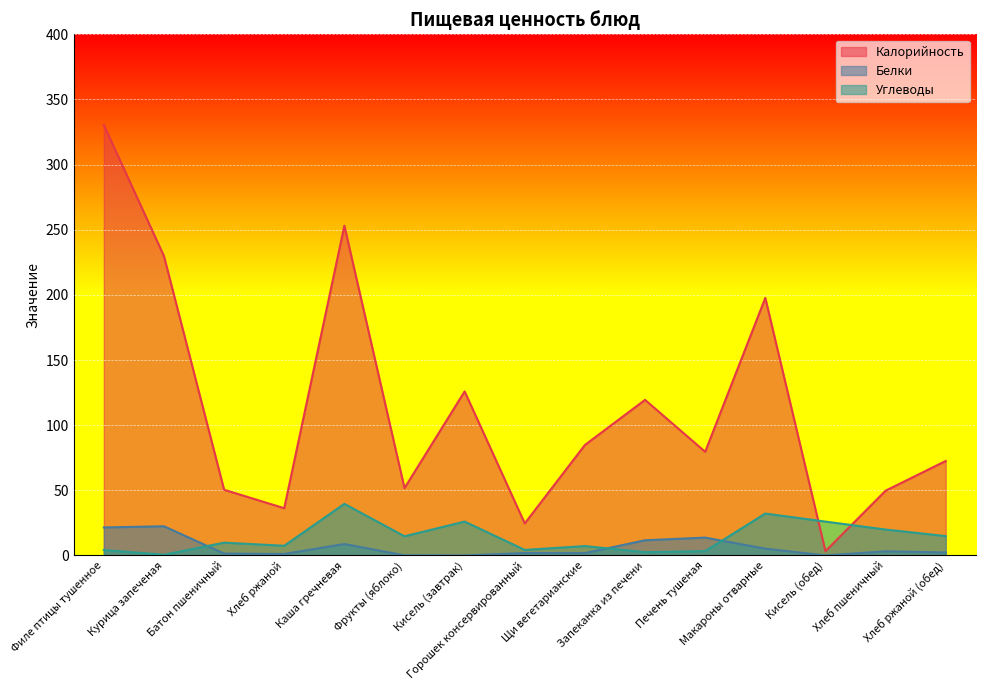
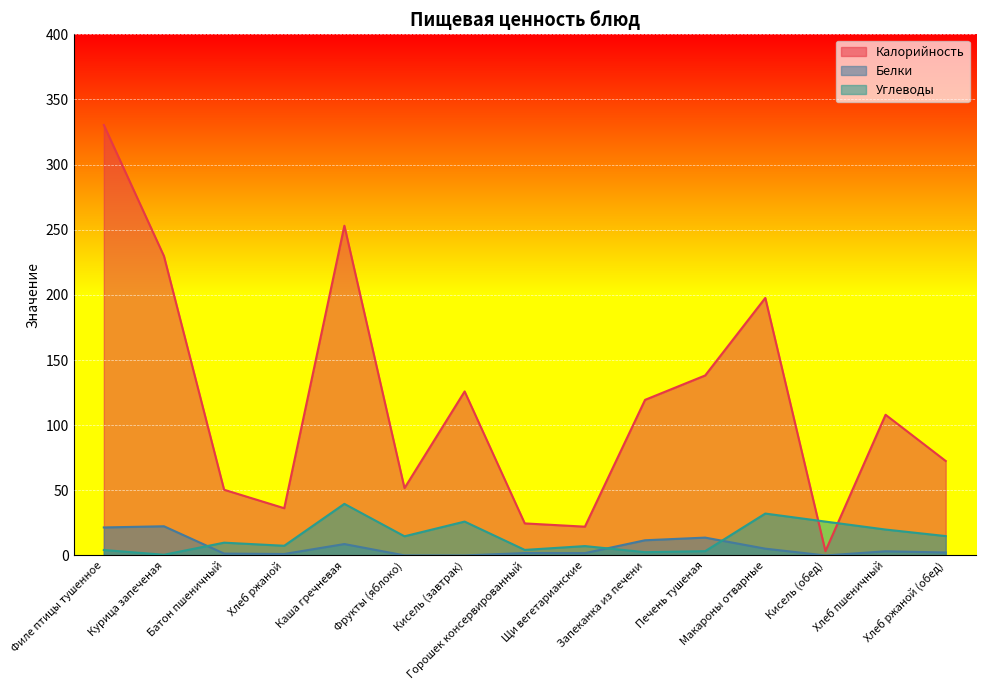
Калорийность, Щи вегетарианские: 85 -> 22
Калорийность, Печень тушеная: 80 -> 138
Калорийность, Хлеб пшеничный: 50 -> 108
